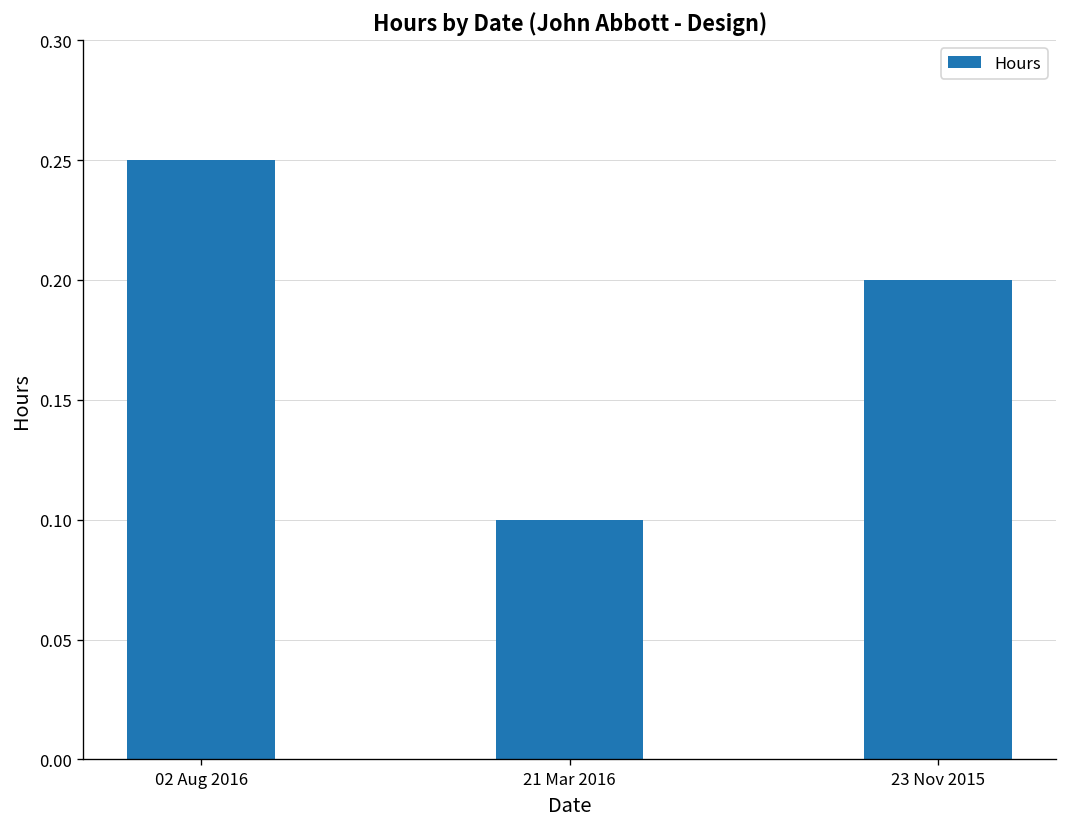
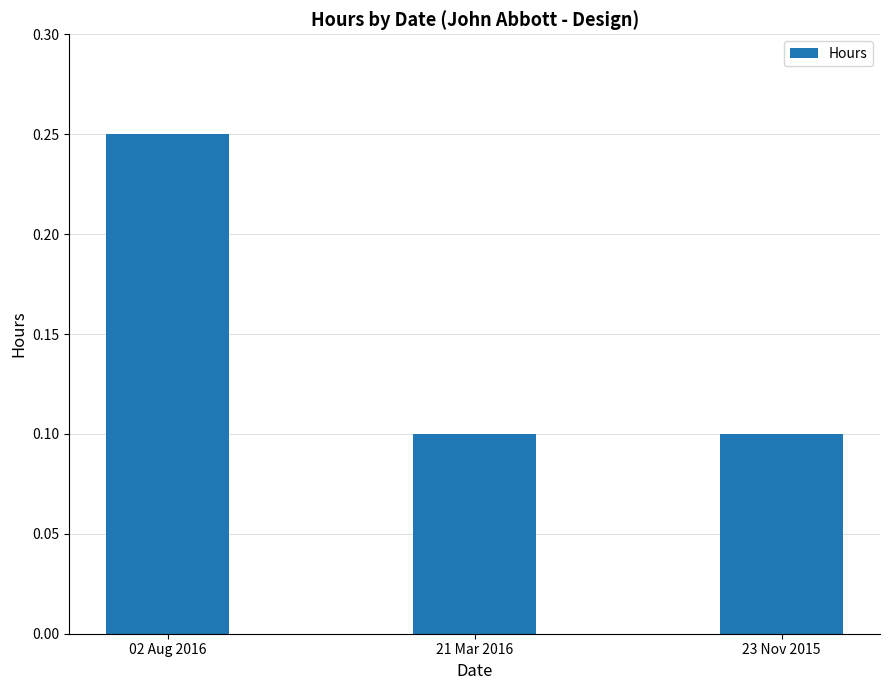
23 Nov 2015: 0.2 -> 0.1
